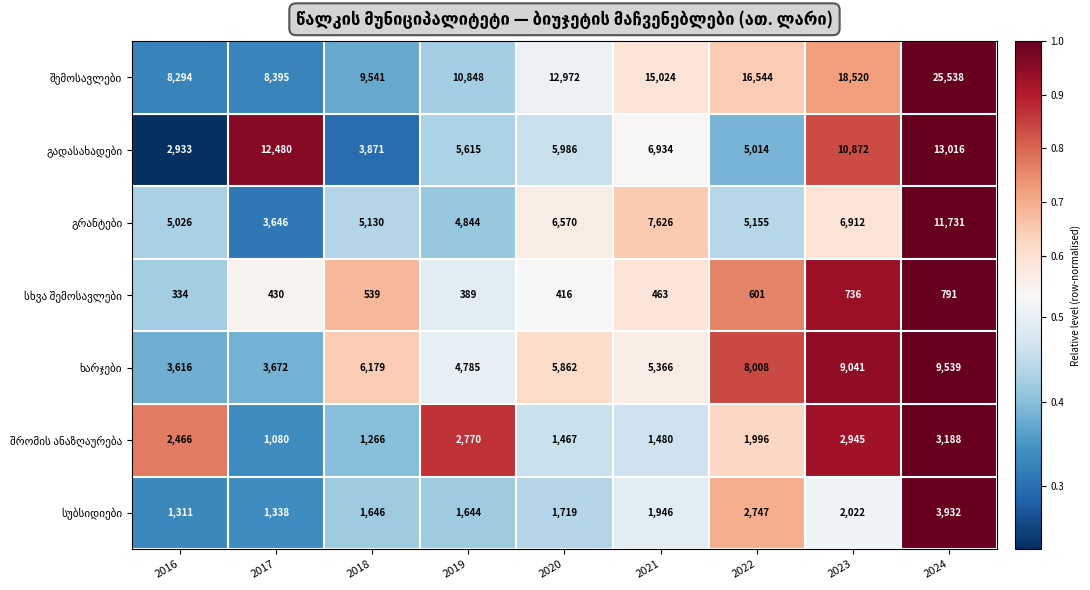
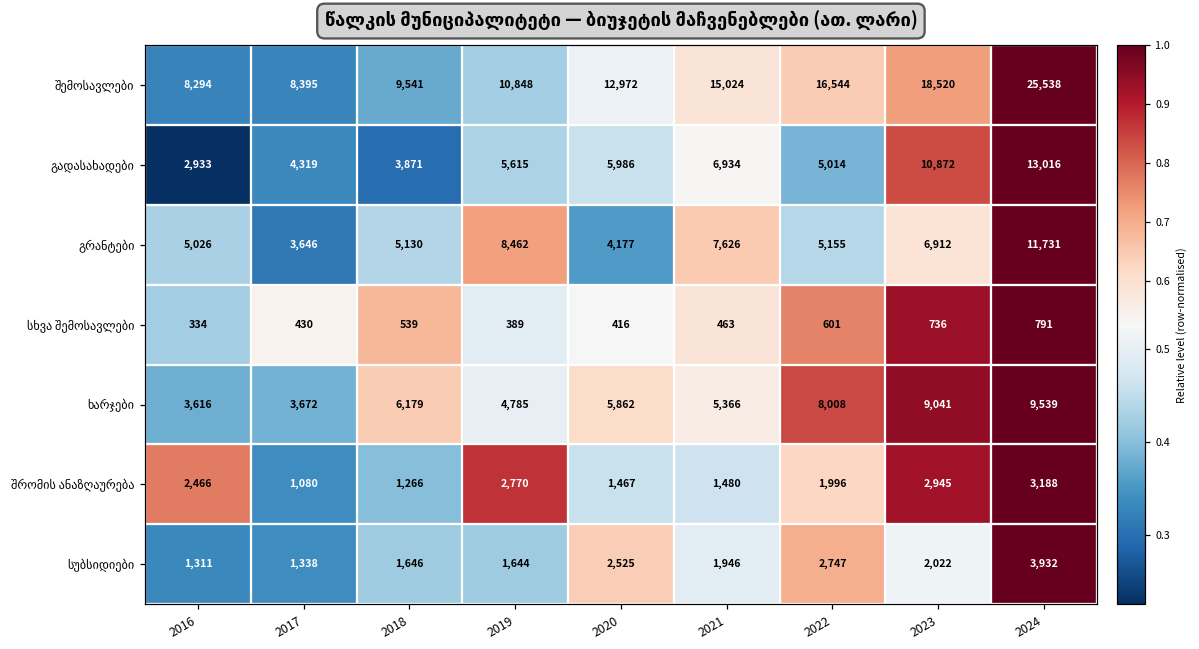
გადასახადები, 2017: 12,480 -> 4,319
გრანტები, 2019: 4,844 -> 8,462
გრანტები, 2020: 6,570 -> 4,177
სუბსიდიები, 2020: 1,719 -> 2,525
